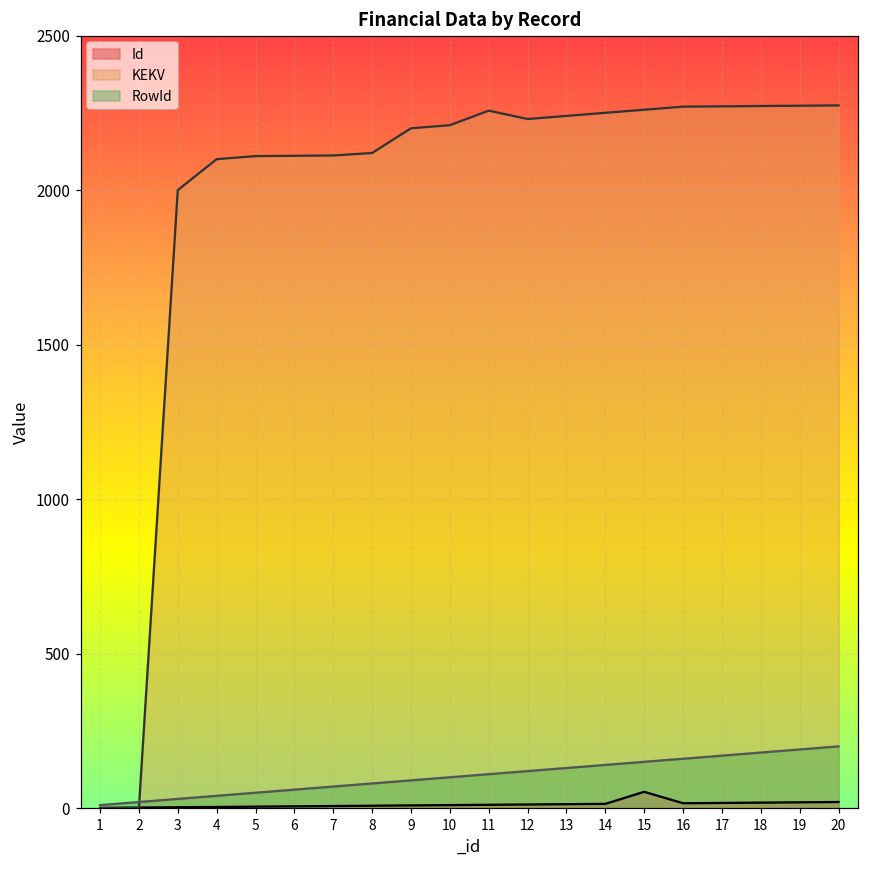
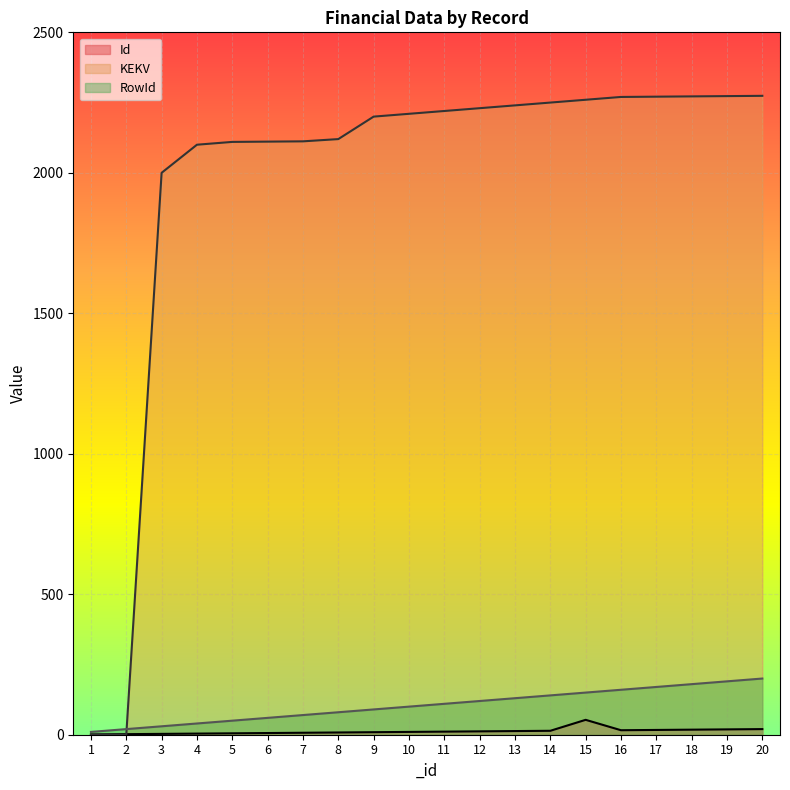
KEKV, 11: 2260 -> 2220
